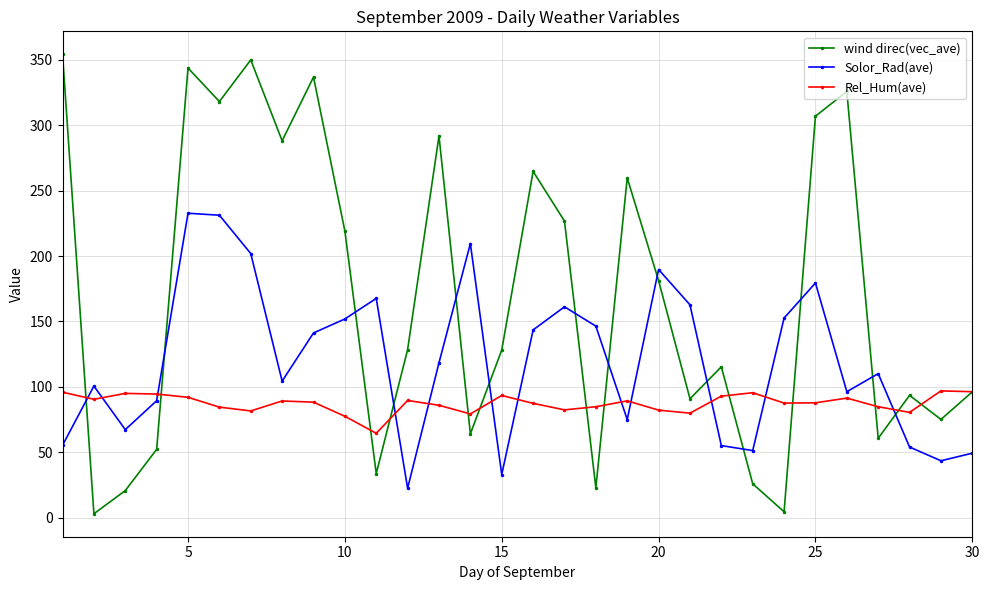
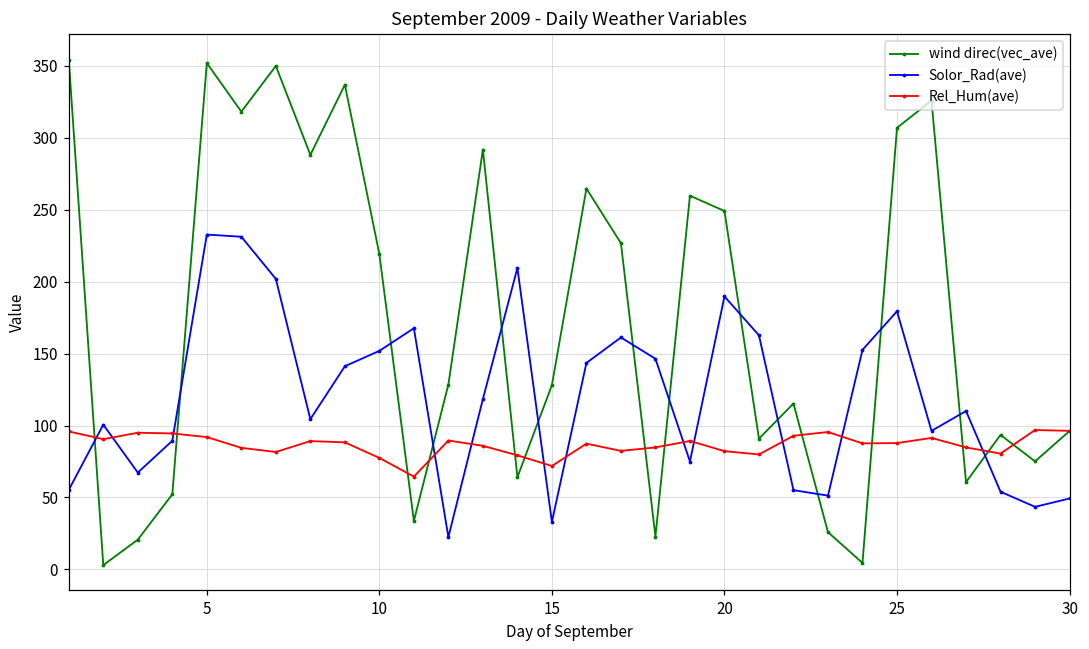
wind direc(vec_ave), 5: 344 -> 352
Rel_Hum(ave), 15: 93 -> 72
wind direc(vec_ave), 20: 181 -> 249
